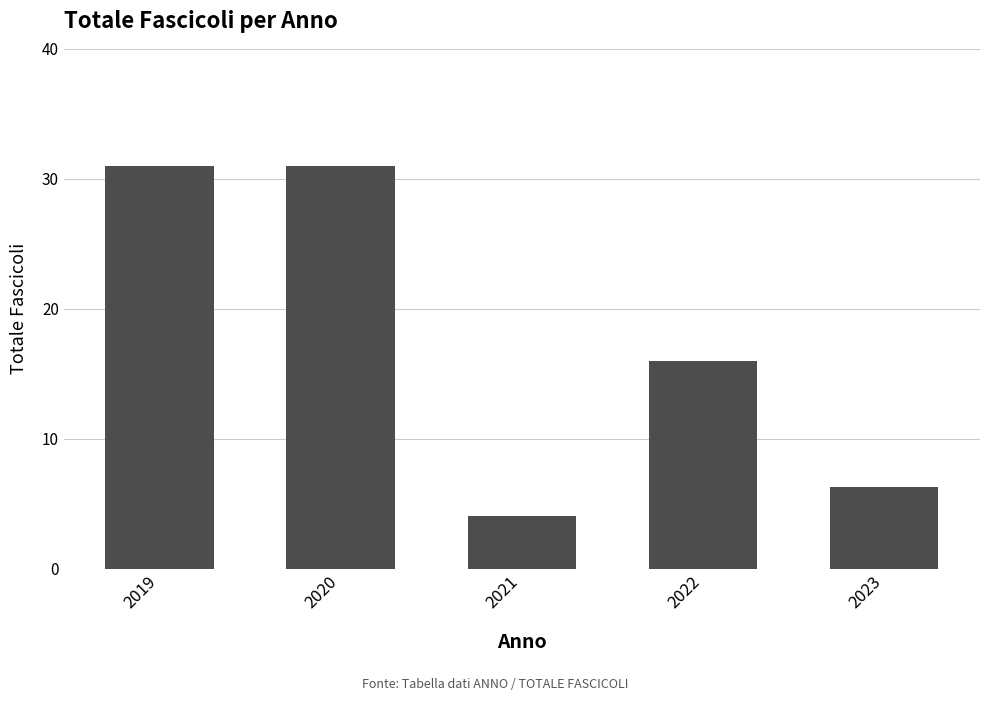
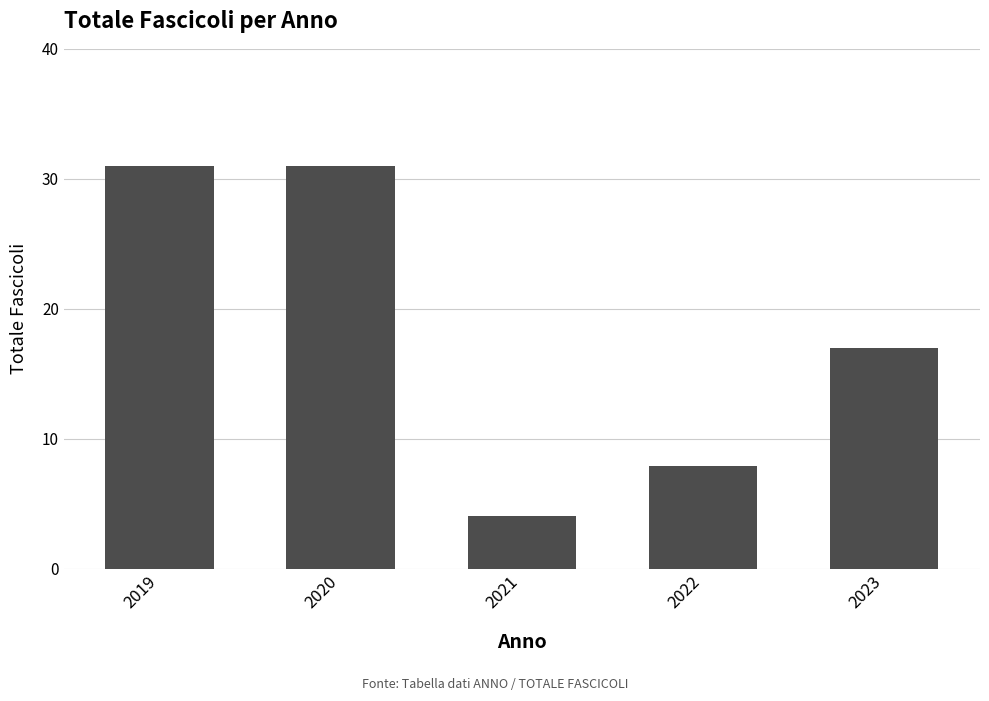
2022: 16.0 -> 7.9
2023: 6.3 -> 17.0
